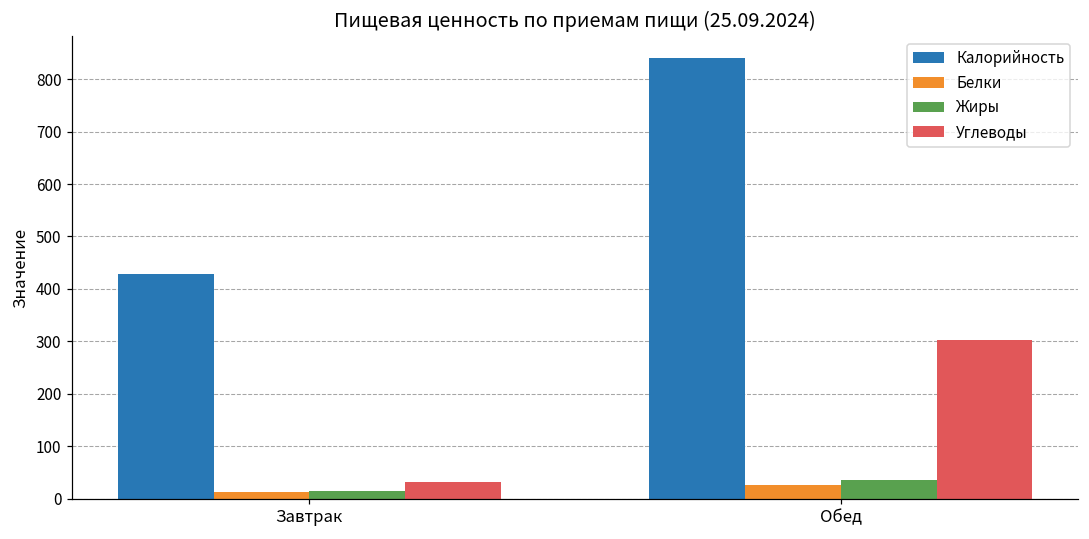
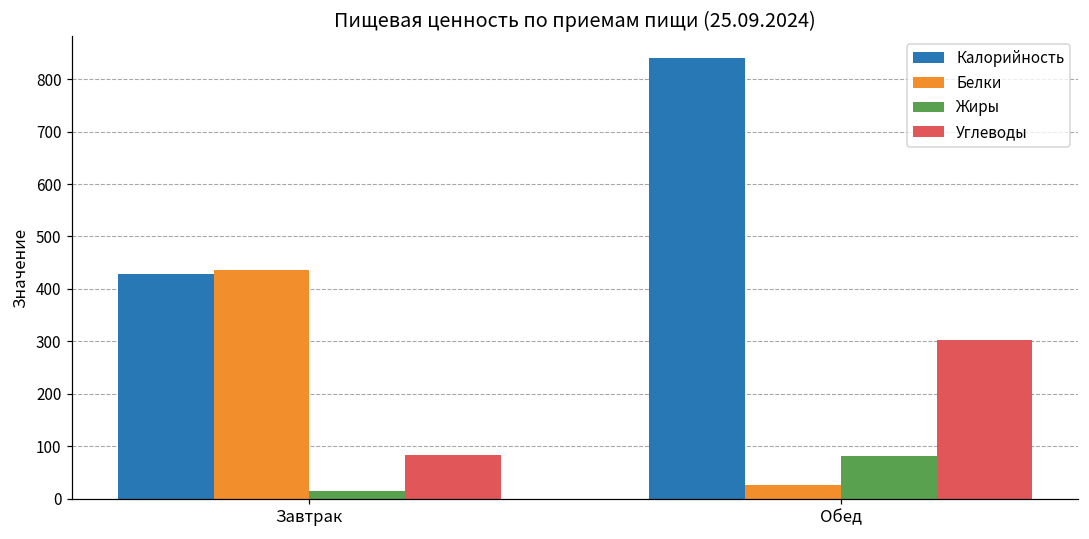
Белки, Завтрак: 10 -> 440
Углеводы, Завтрак: 30 -> 80
Жиры, Обед: 40 -> 80
